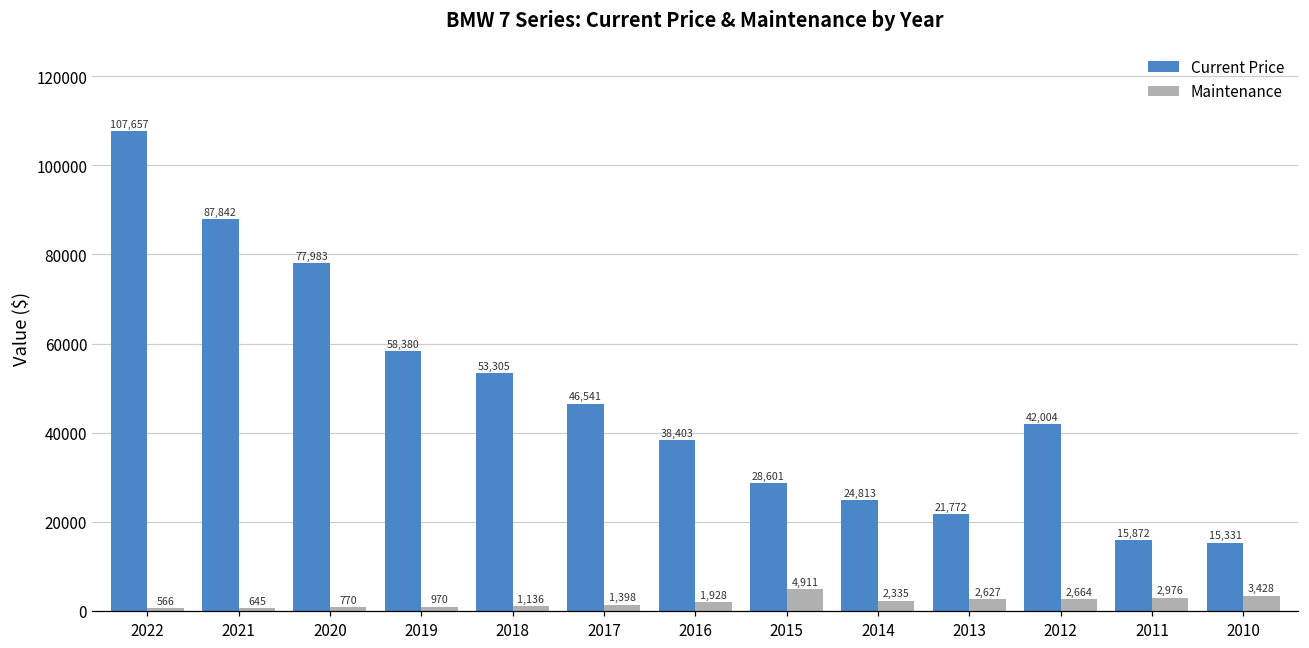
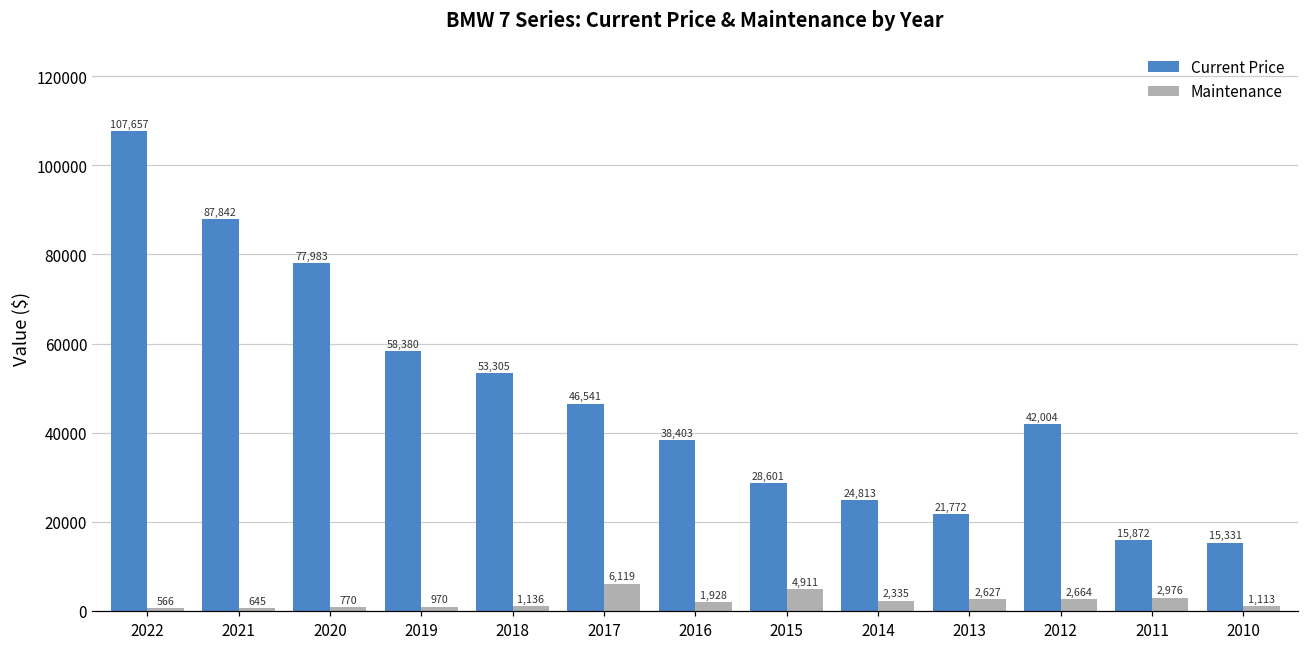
Maintenance, 2017: 1,398 -> 6,119
Maintenance, 2010: 3,428 -> 1,113
